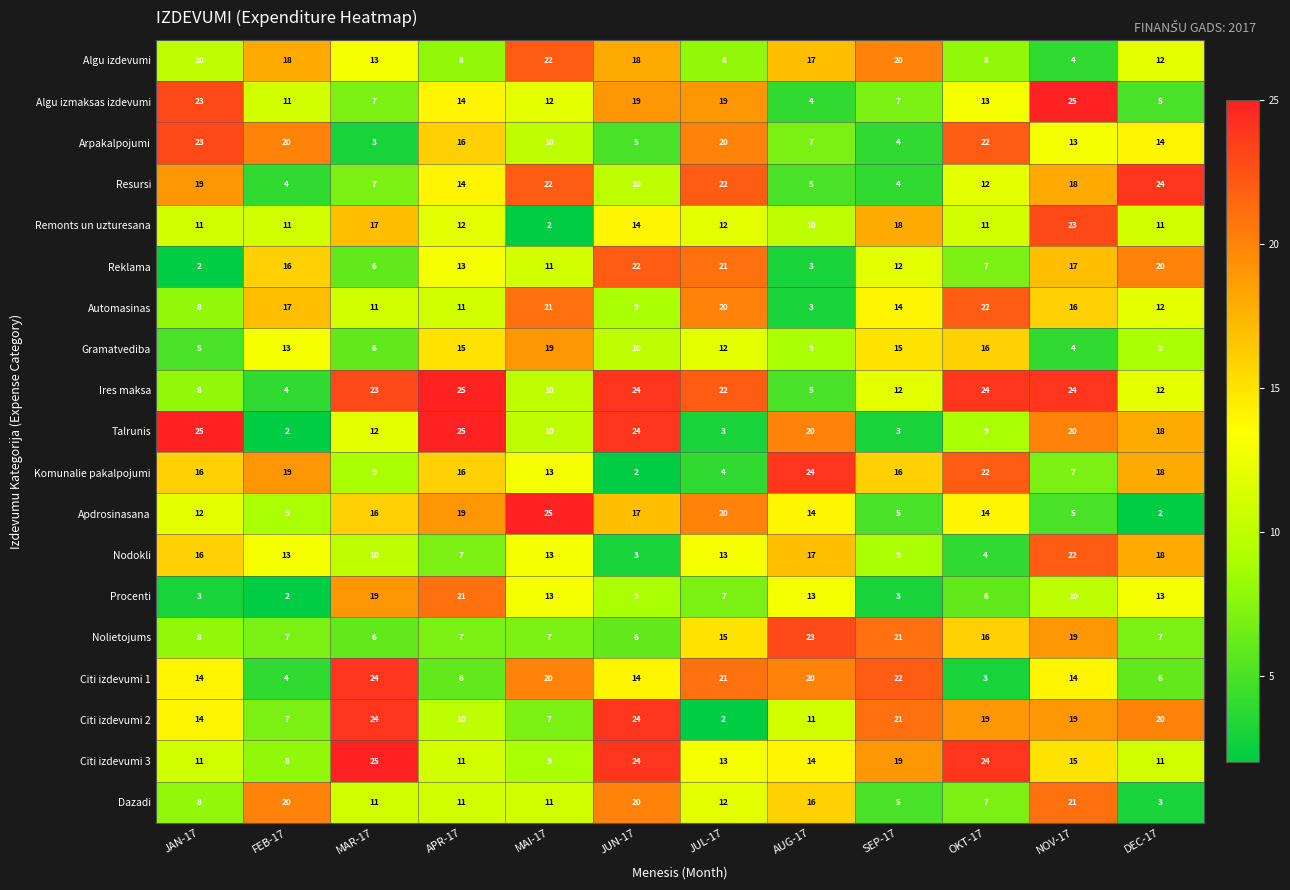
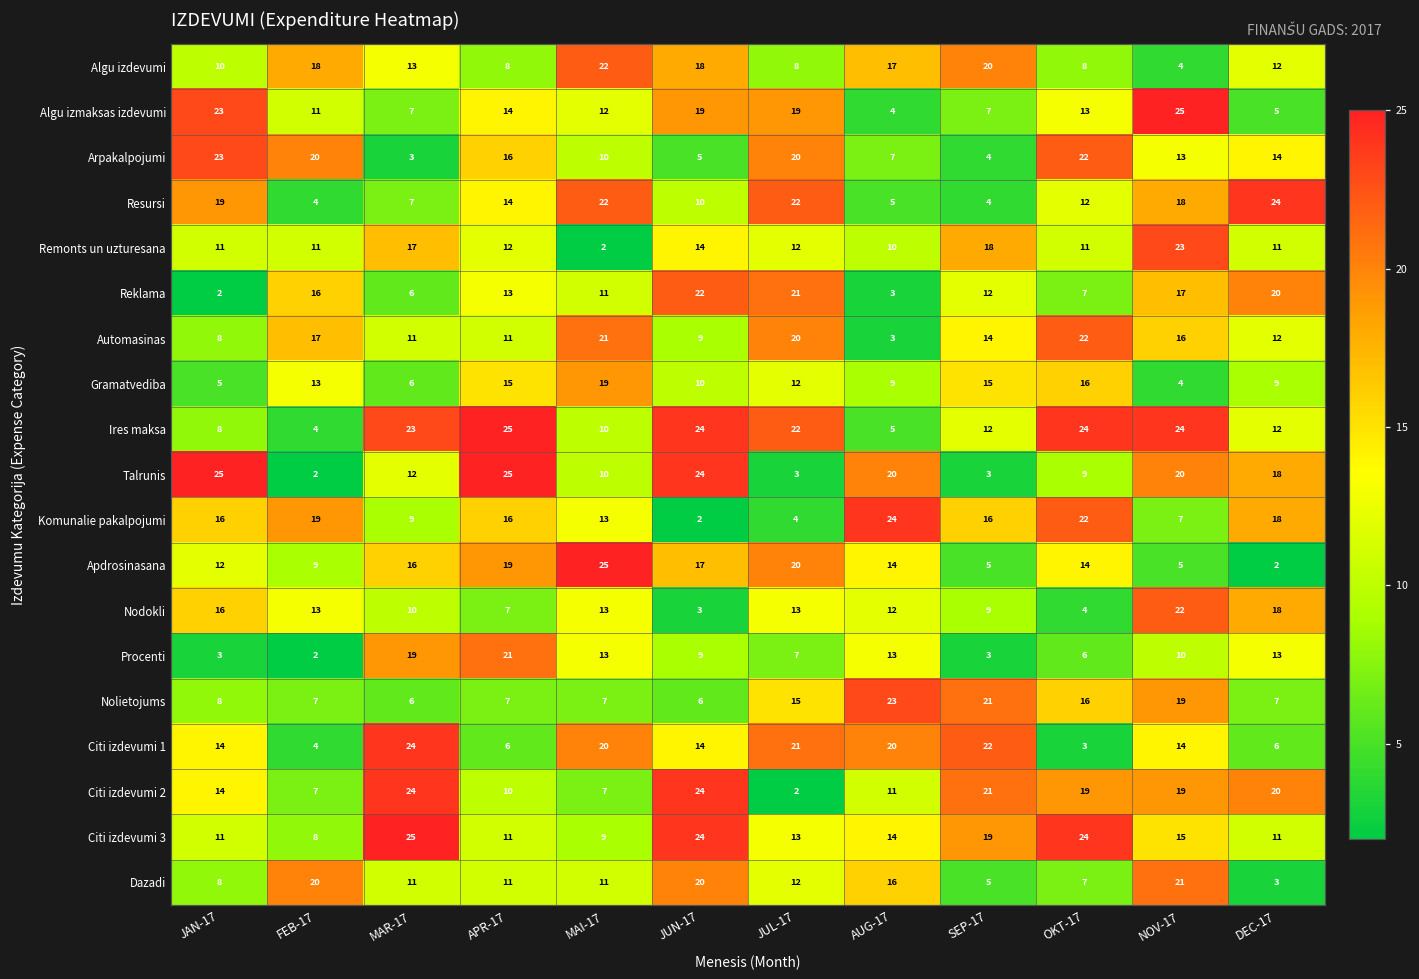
Nodokli, AUG-17: 17 -> 12
